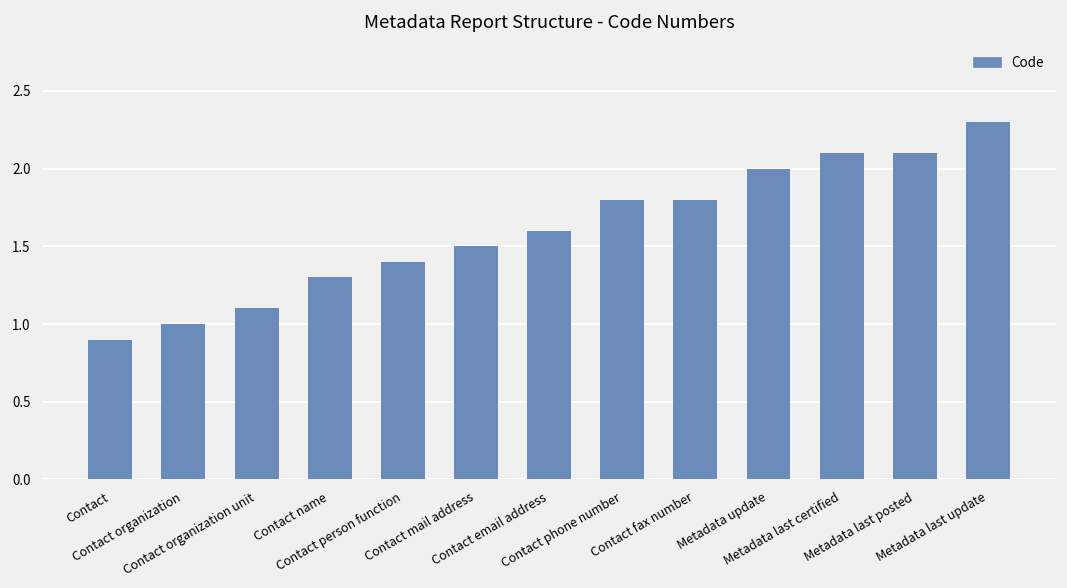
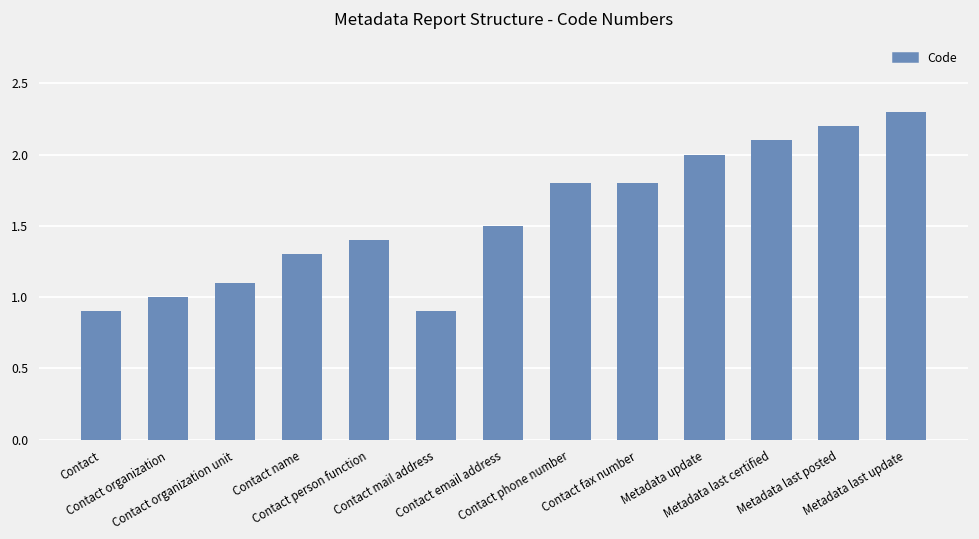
Contact mail address: 1.5 -> 0.9
Contact email address: 1.6 -> 1.5
Metadata last posted: 2.1 -> 2.2
